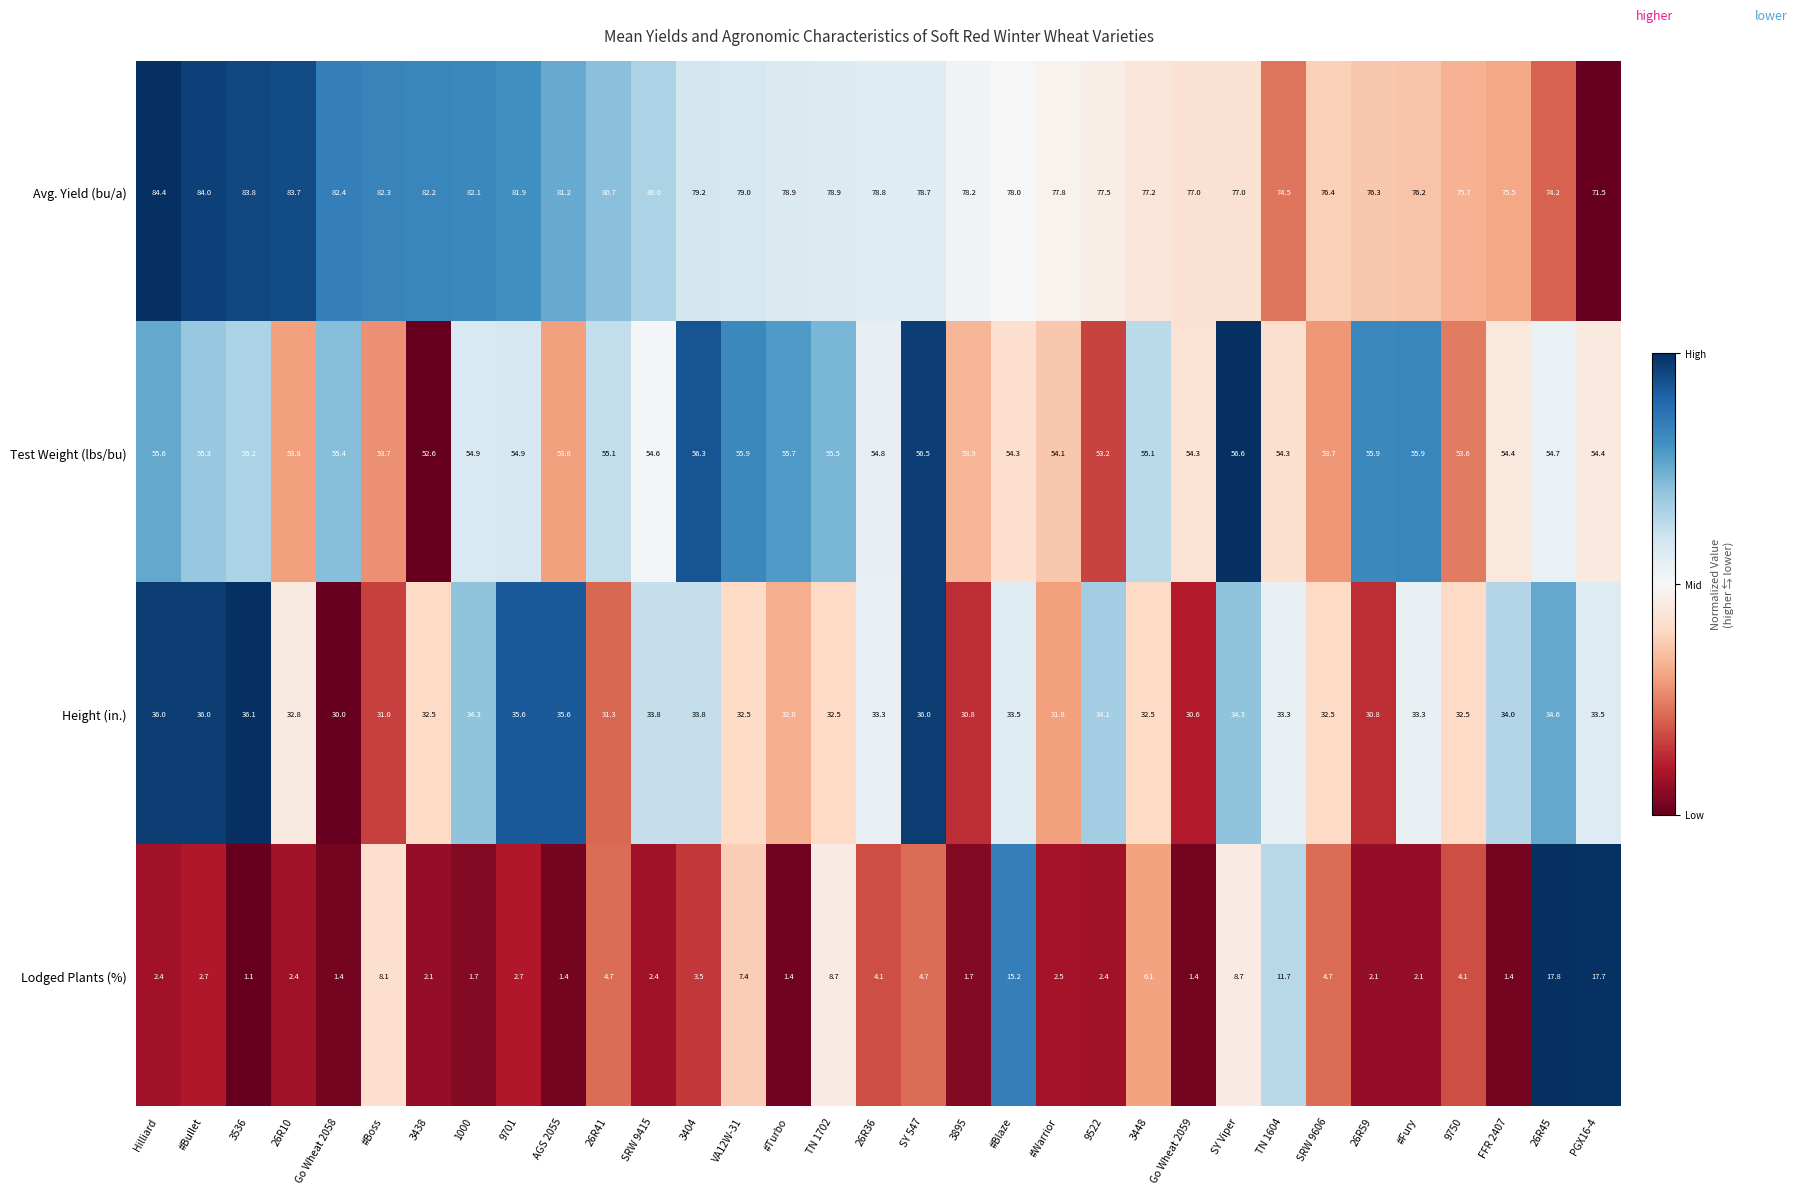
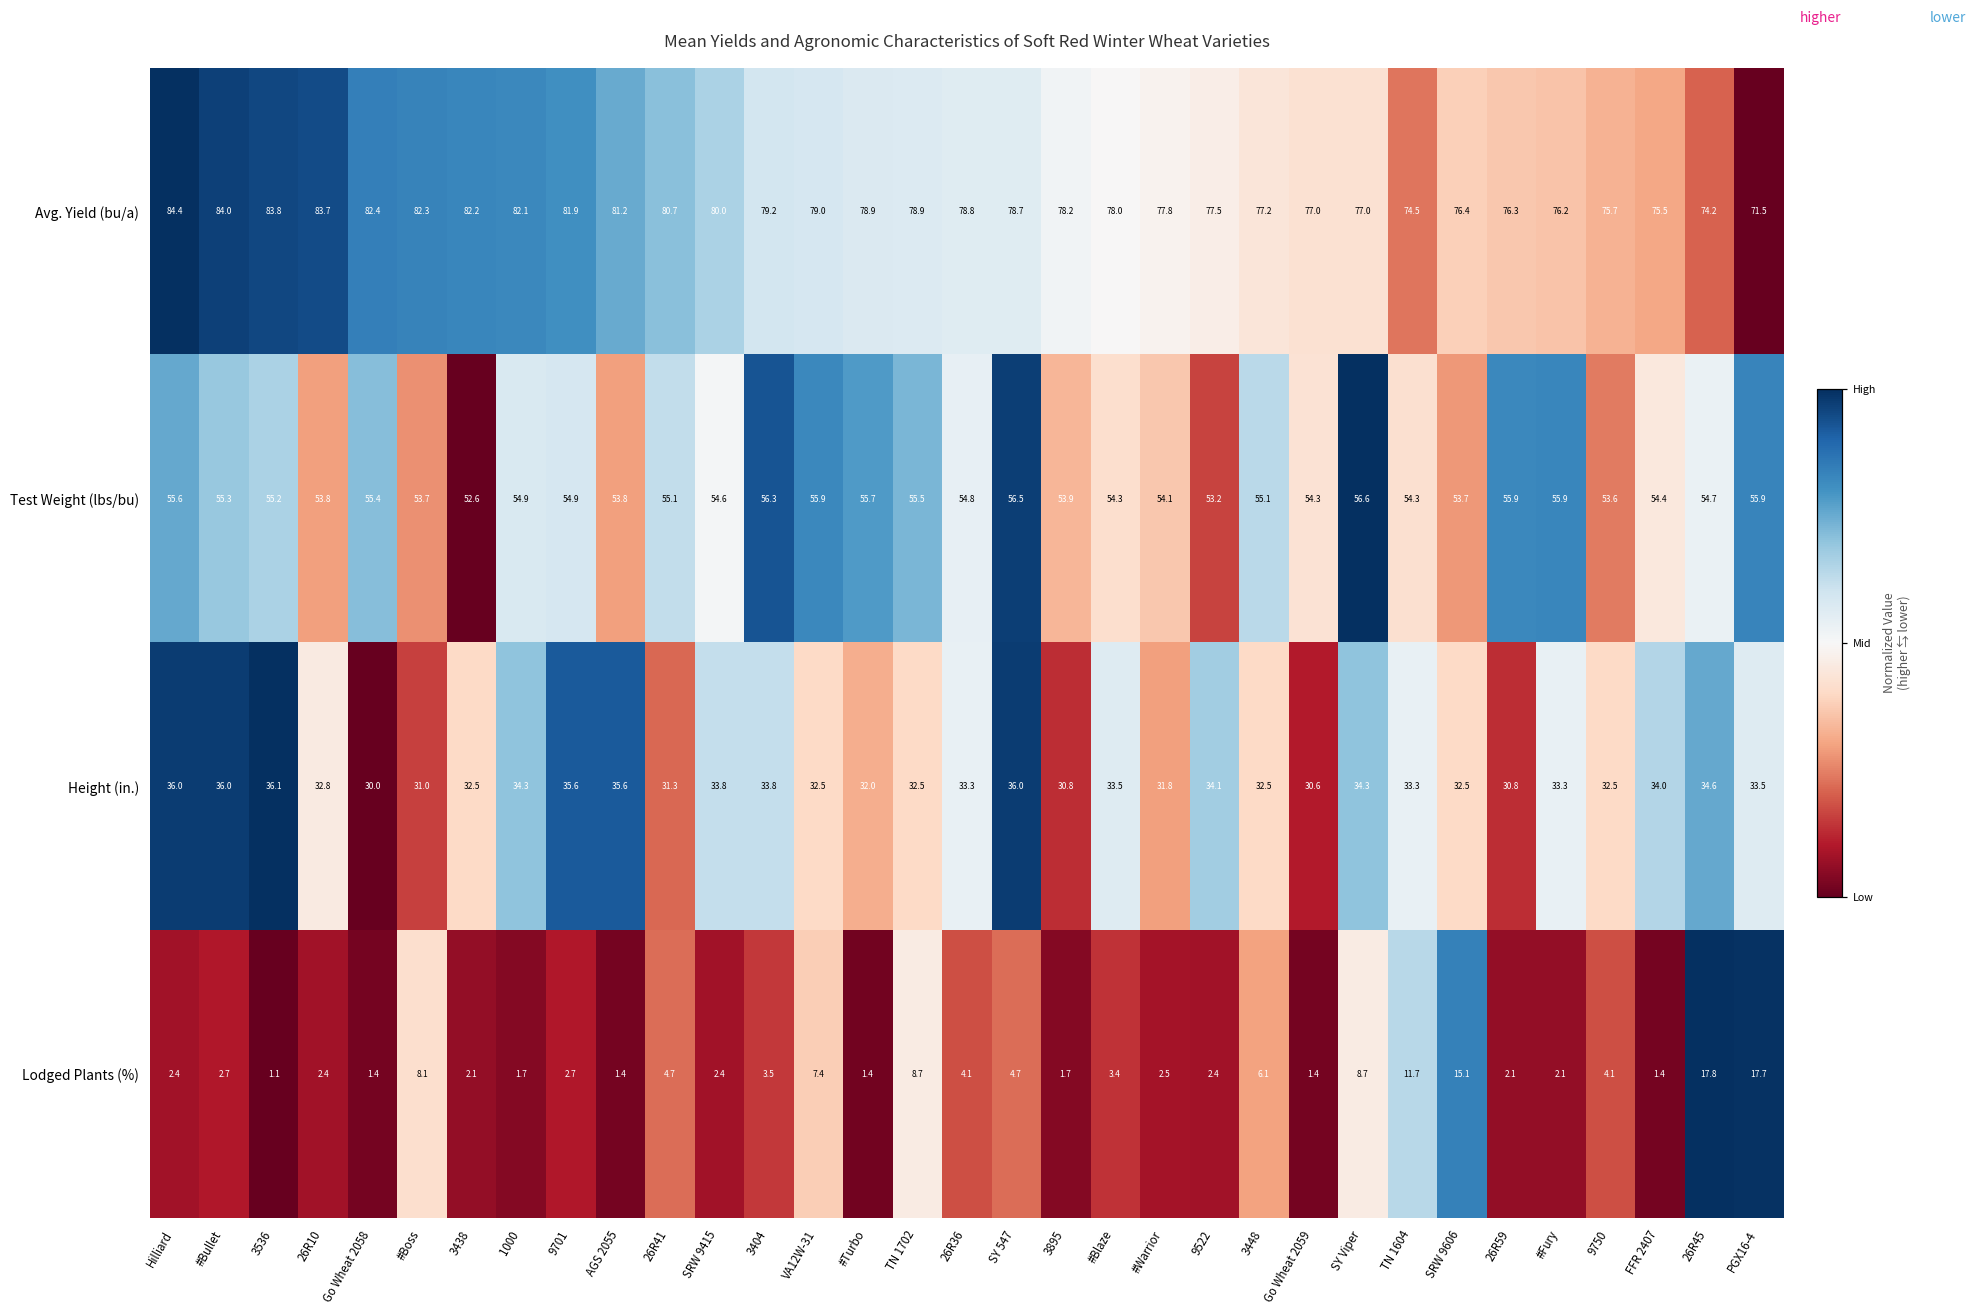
Test Weight (lbs/bu), PGX16-4: 54.4 -> 55.9
Lodged Plants (%), #Blaze: 15.2 -> 3.4
Lodged Plants (%), SRW 9606: 4.7 -> 15.1
